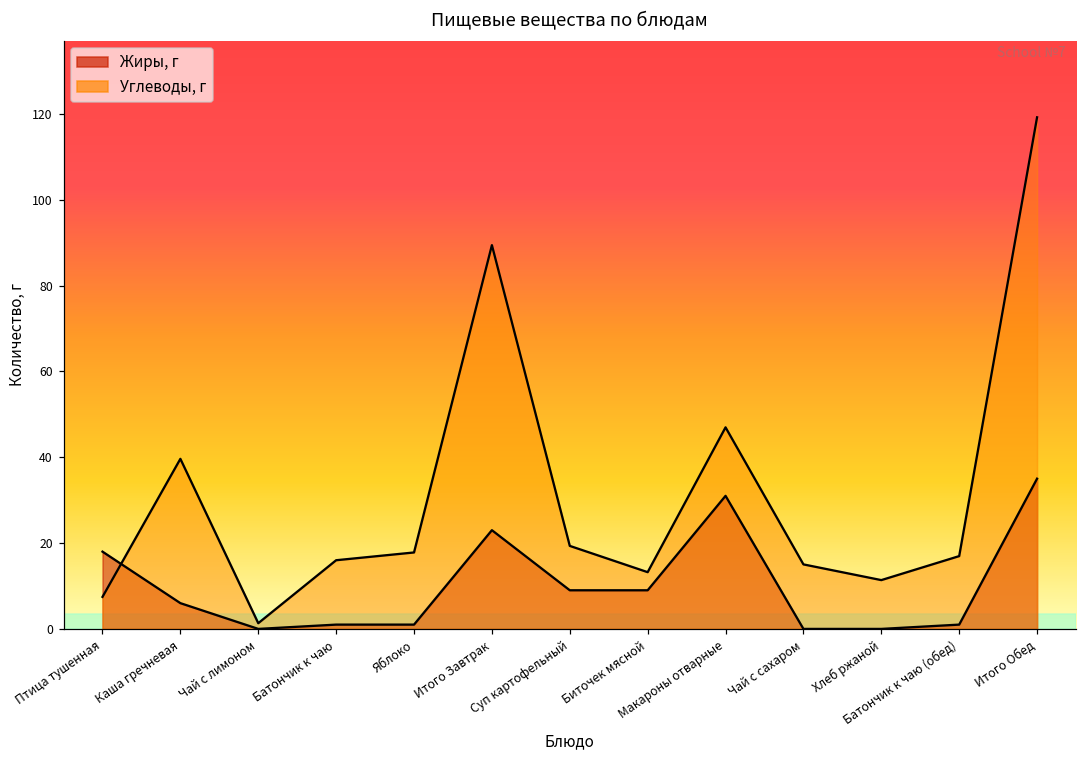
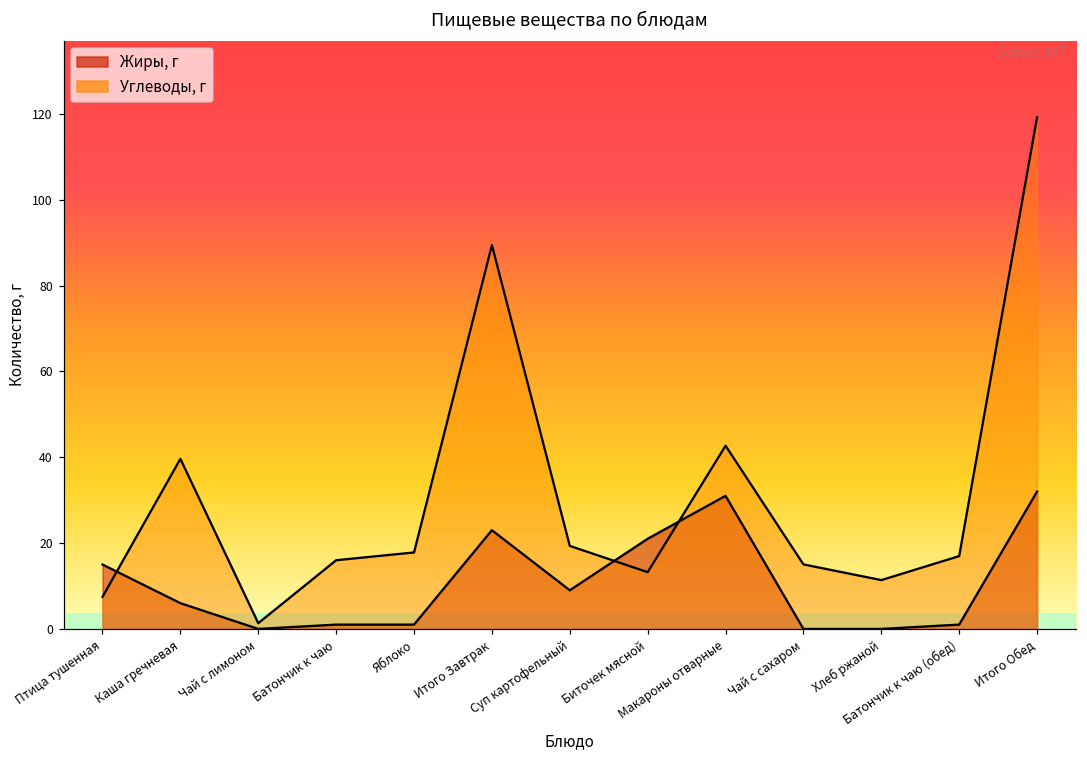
Жиры, г, Птица тушенная: 18 -> 15
Жиры, г, Биточек мясной: 9 -> 21
Углеводы, г, Макароны отварные: 47 -> 43
Жиры, г, Итого Обед: 35 -> 32
